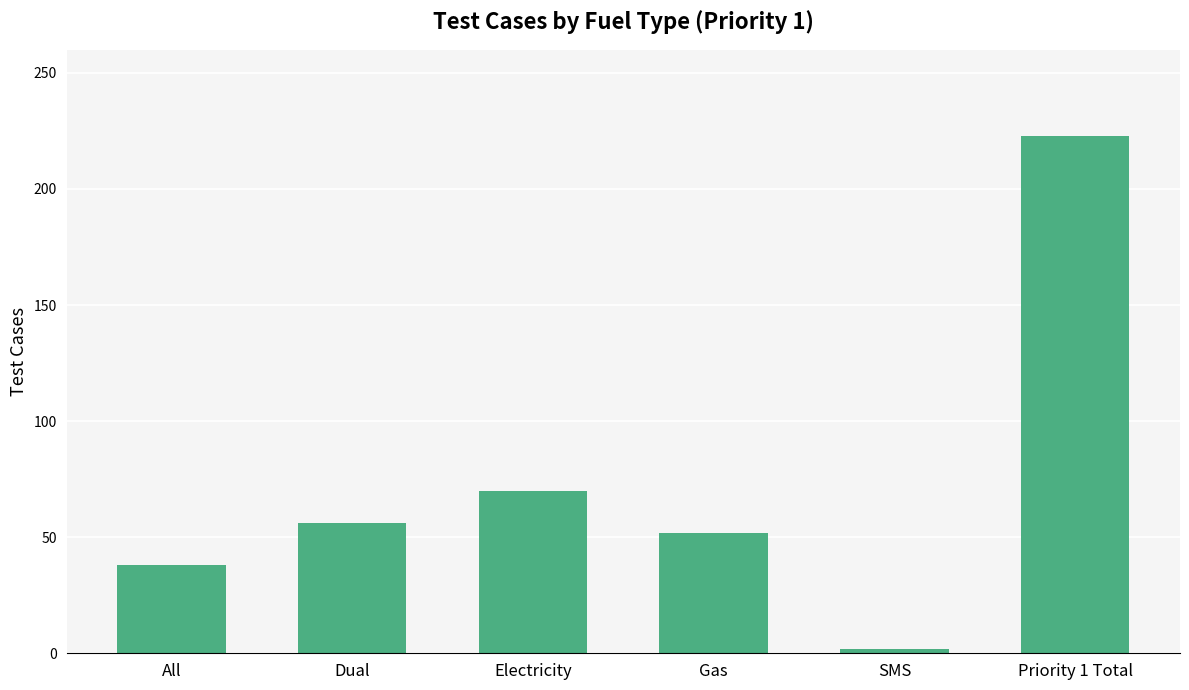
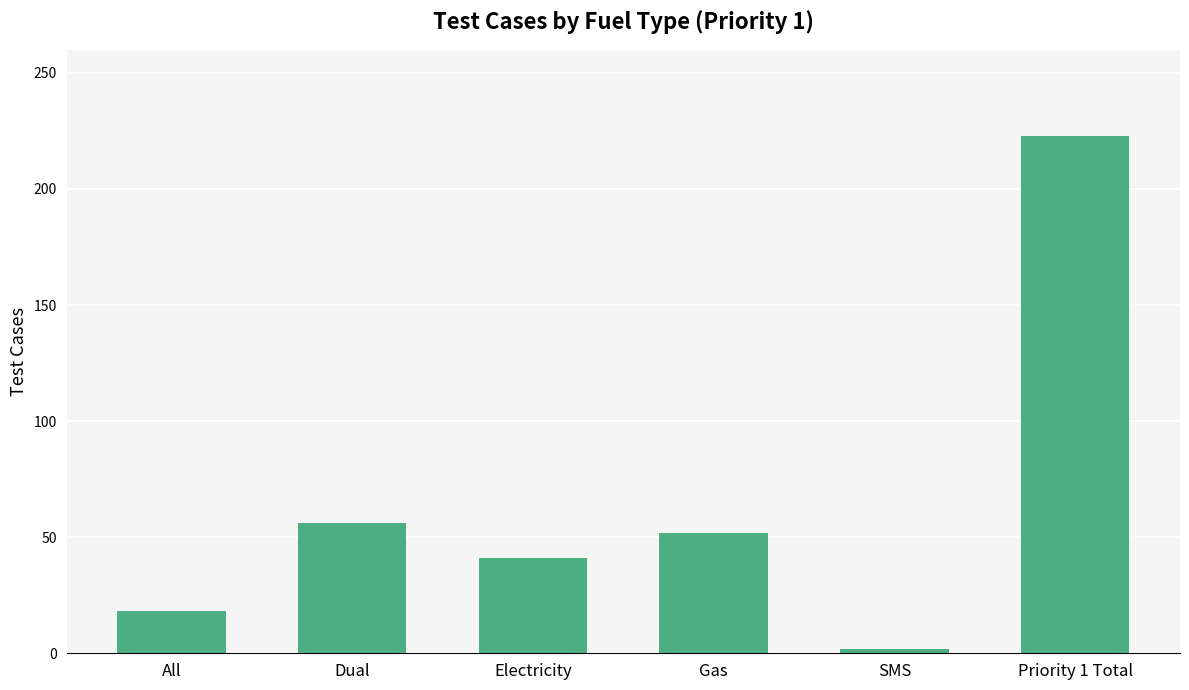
All: 38 -> 18
Electricity: 70 -> 41
